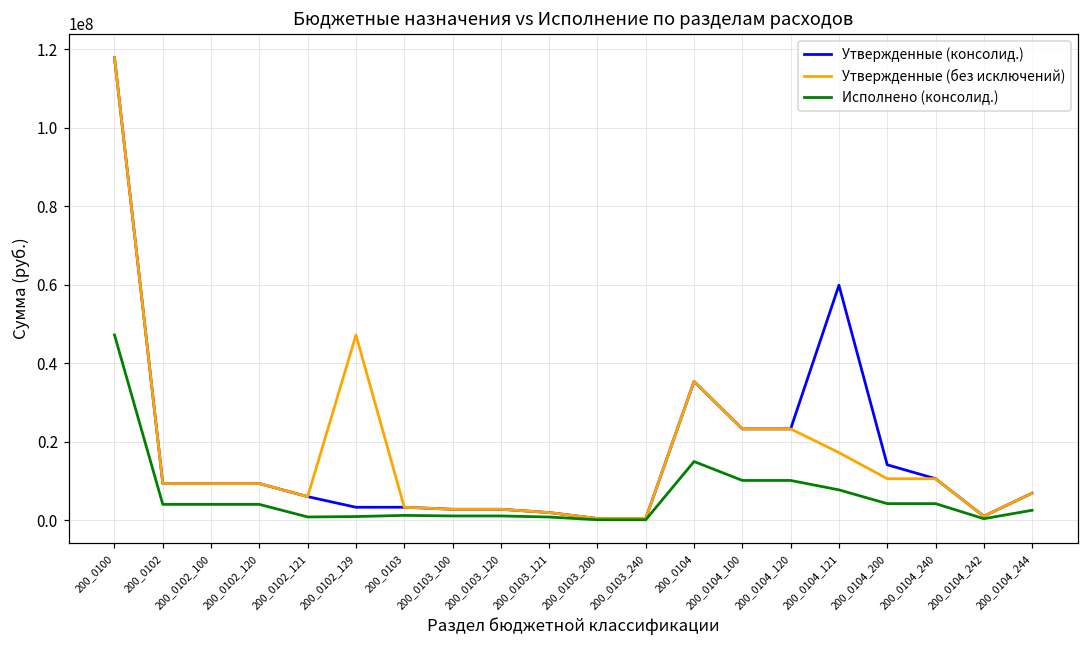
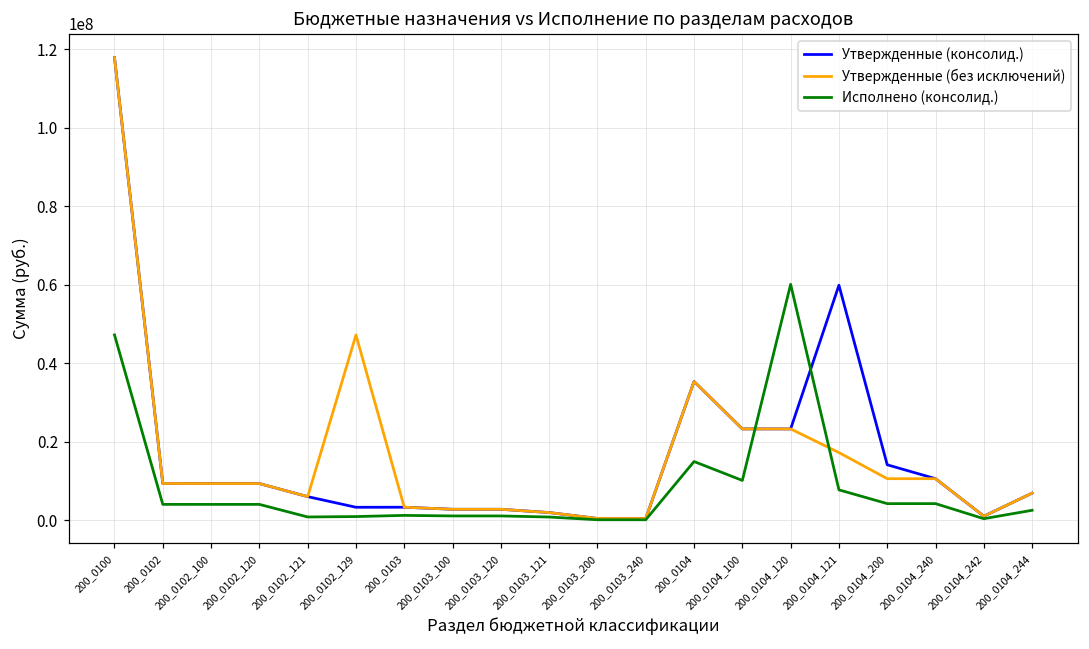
Исполнено (консолид.), 200_0104_120: 10000000 -> 60000000
